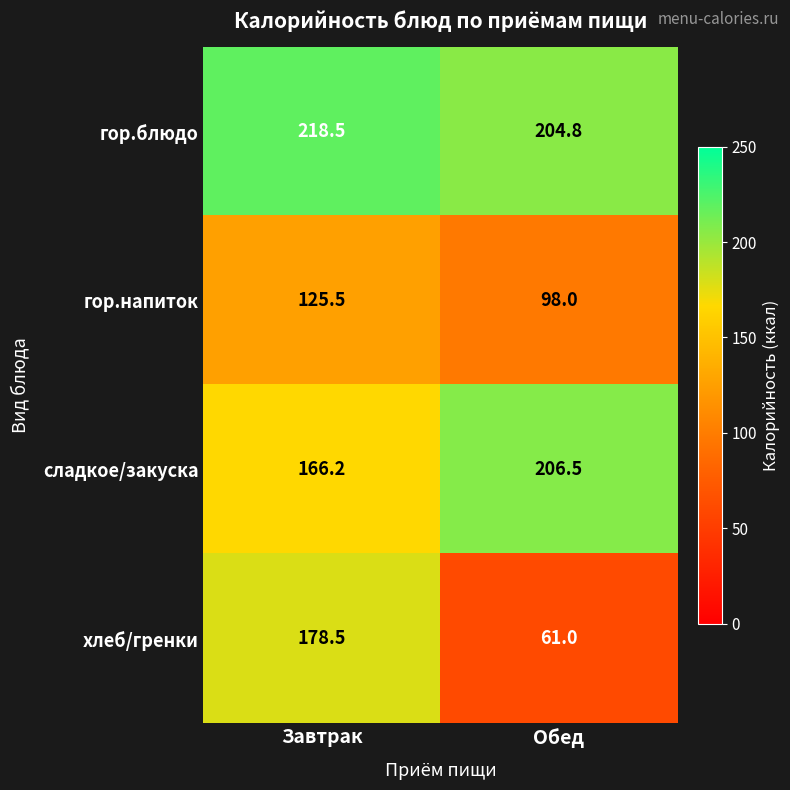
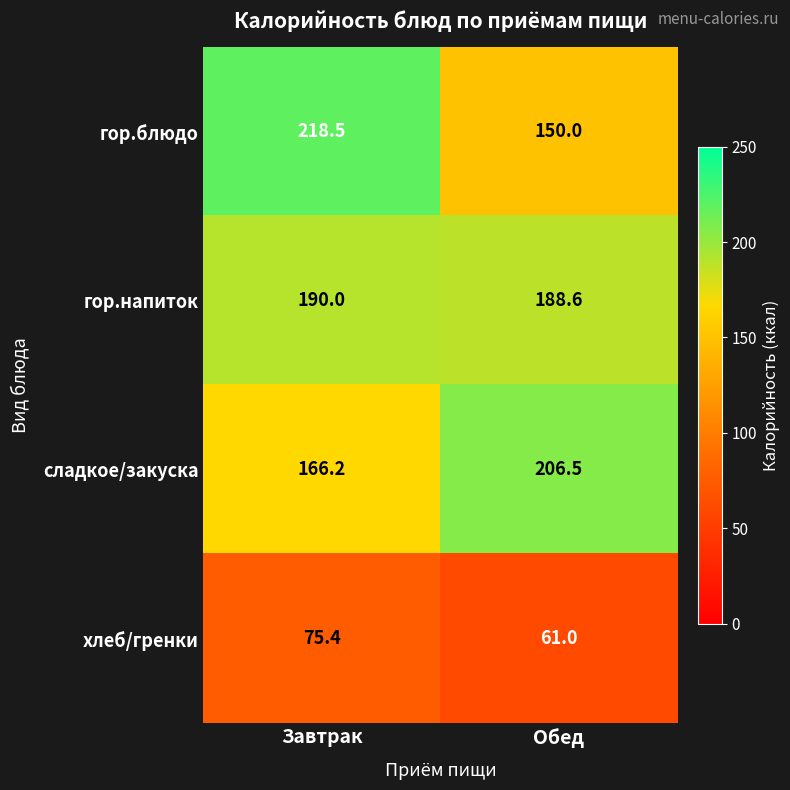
гор.блюдо, Обед: 204.8 -> 150.0
гор.напиток, Завтрак: 125.5 -> 190.0
гор.напиток, Обед: 98.0 -> 188.6
хлеб/гренки, Завтрак: 178.5 -> 75.4
